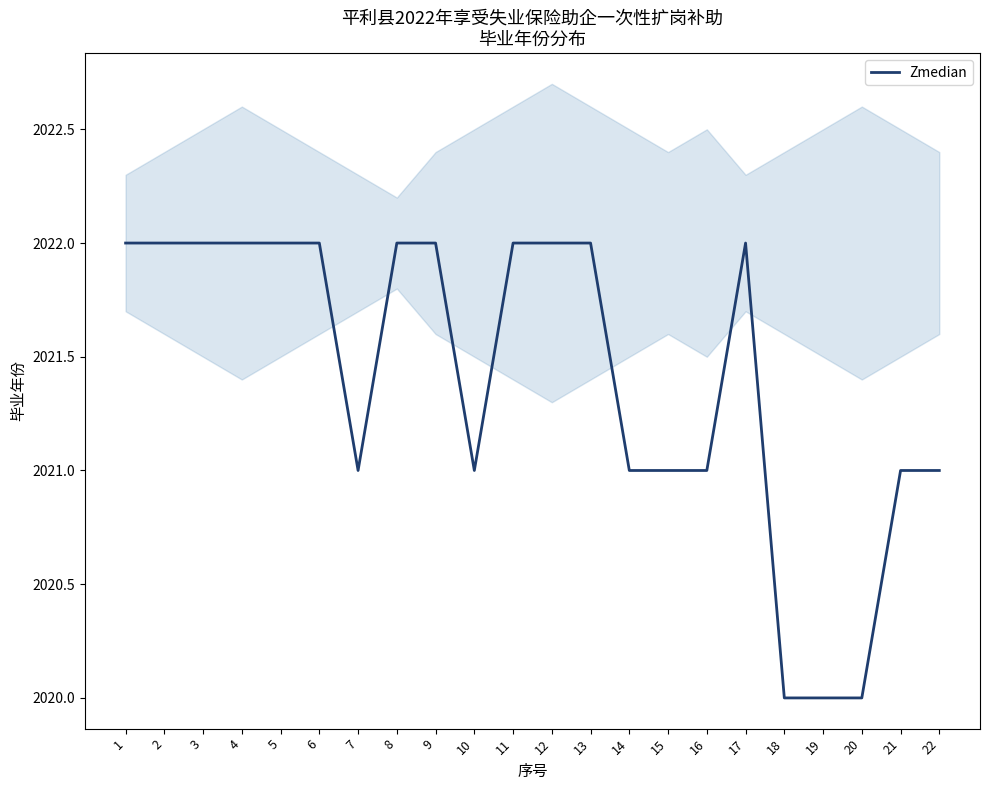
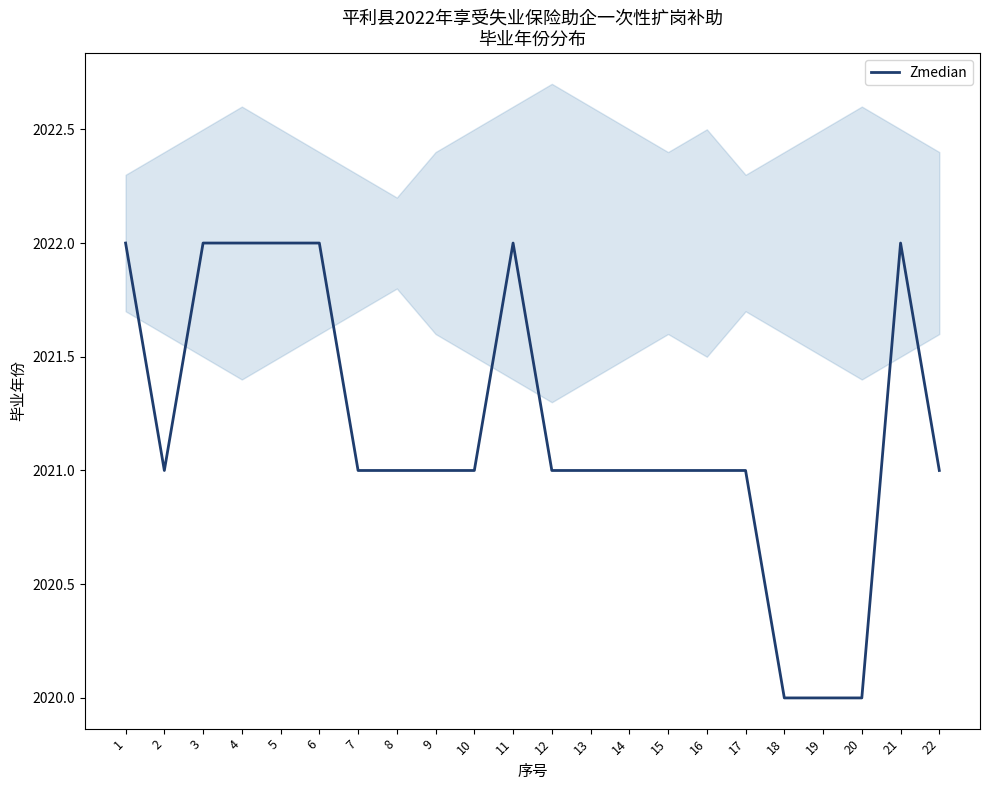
Zmedian, 2: 2022 -> 2021
Zmedian, 8: 2022 -> 2021
Zmedian, 9: 2022 -> 2021
Zmedian, 12: 2022 -> 2021
Zmedian, 13: 2022 -> 2021
Zmedian, 17: 2022 -> 2021
Zmedian, 21: 2021 -> 2022
